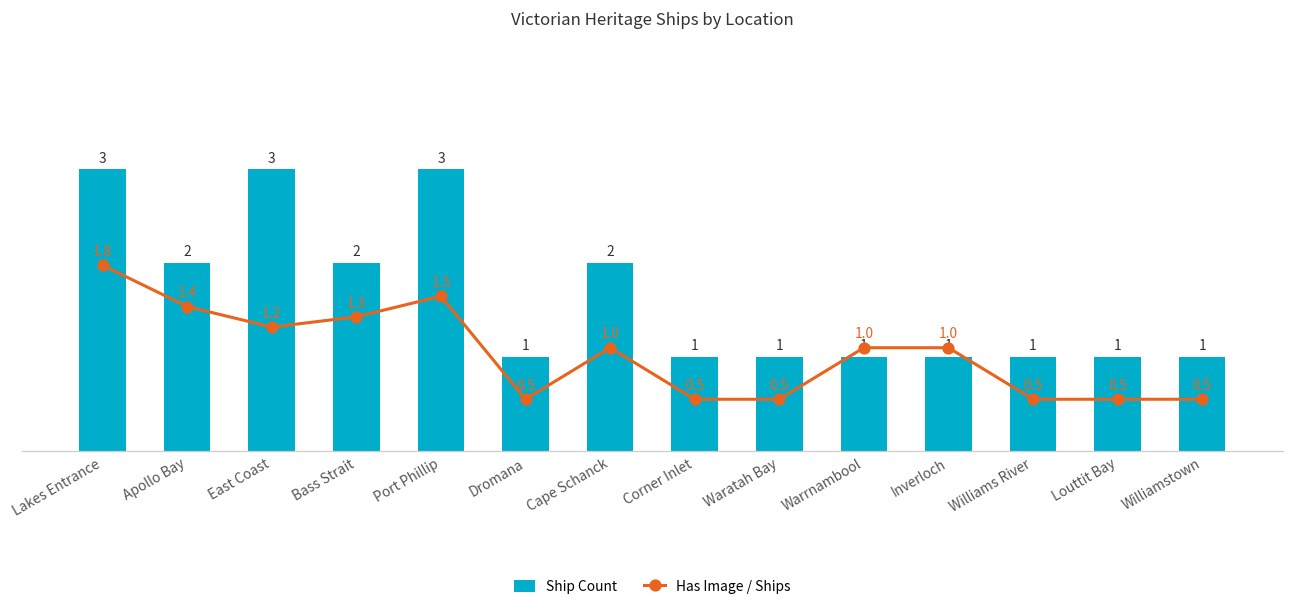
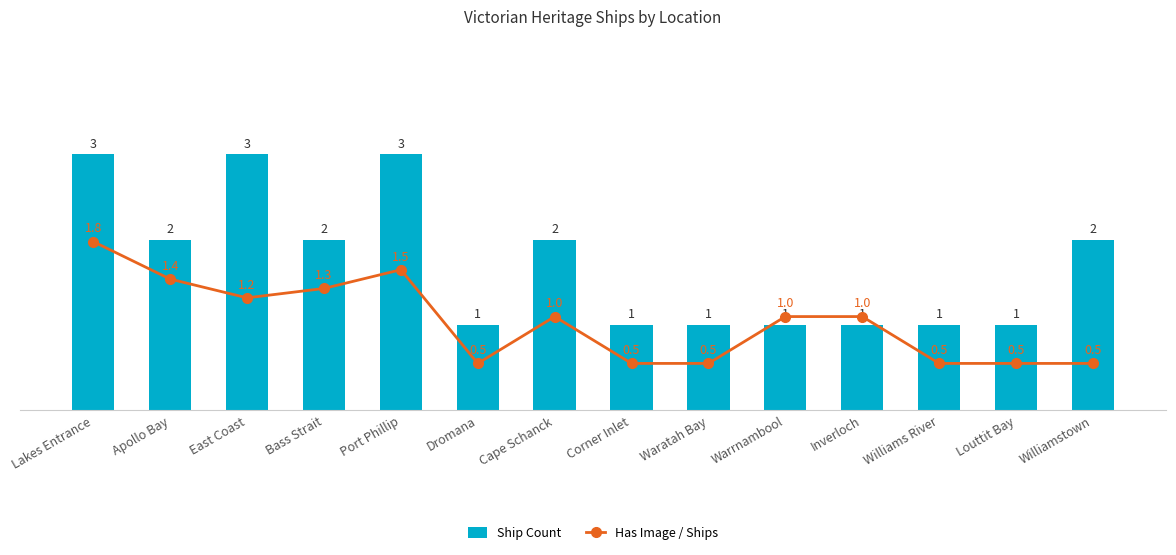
Ship Count, Williamstown: 1 -> 2
